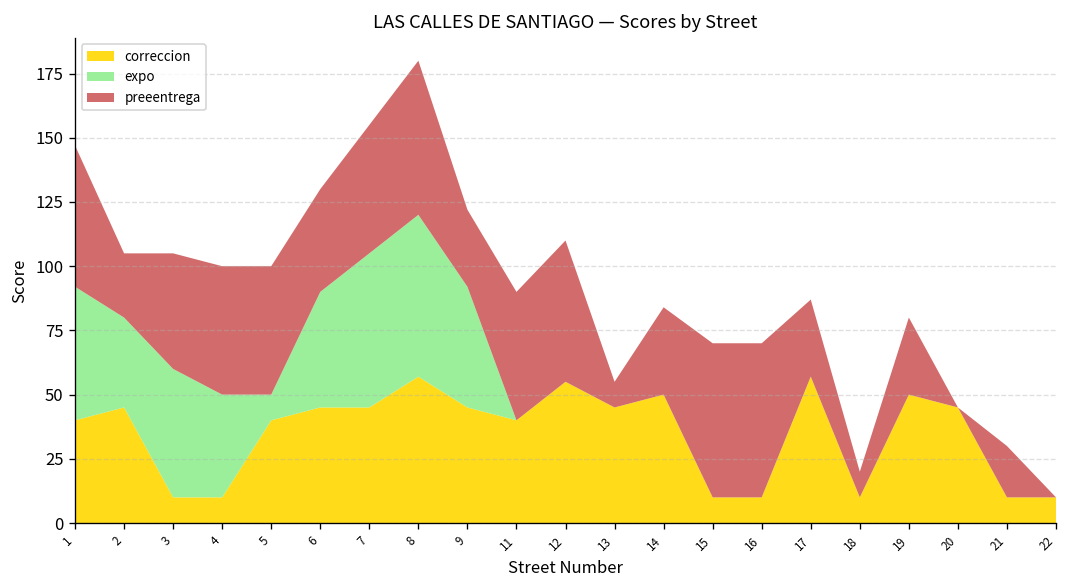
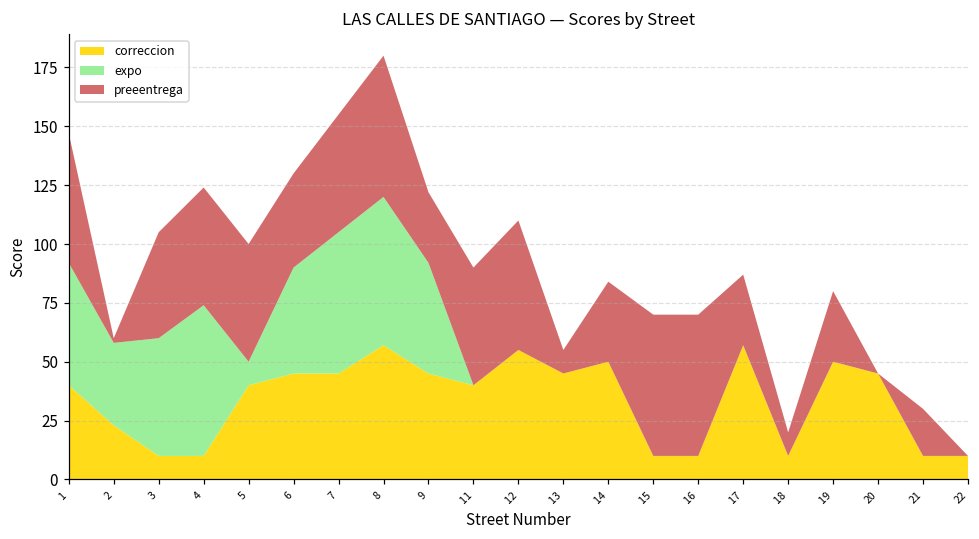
correccion, 2: 45 -> 23
preeentrega, 2: 25 -> 2
expo, 4: 40 -> 64
